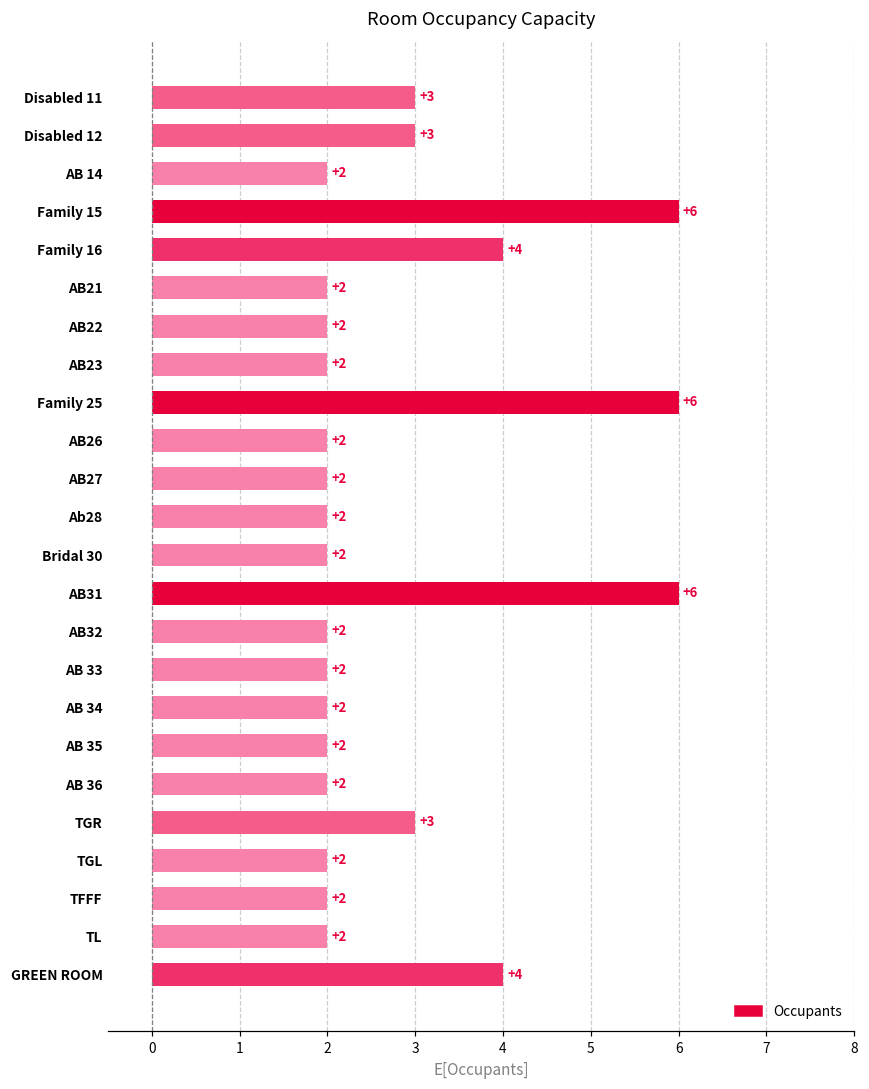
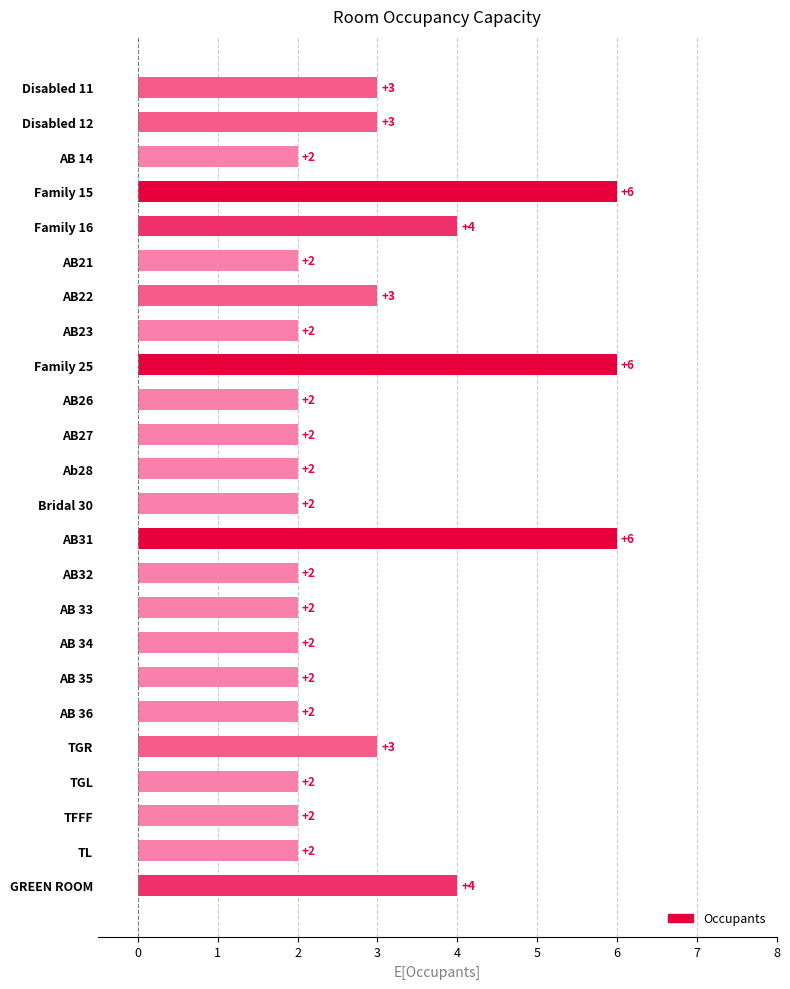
AB22: +2 -> +3
